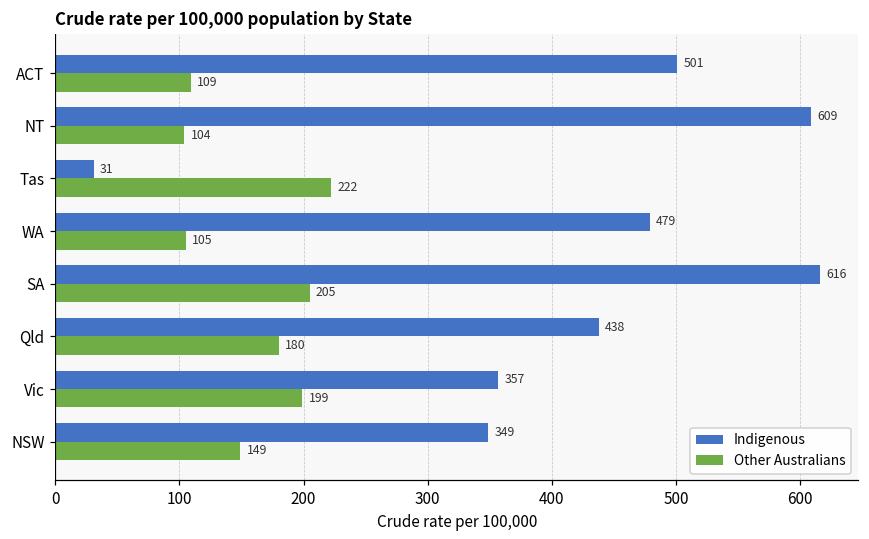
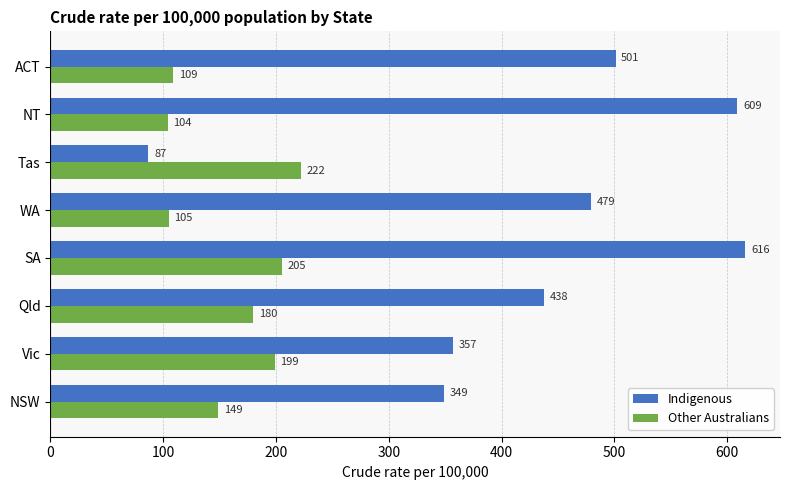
Indigenous, Tas: 31 -> 87
